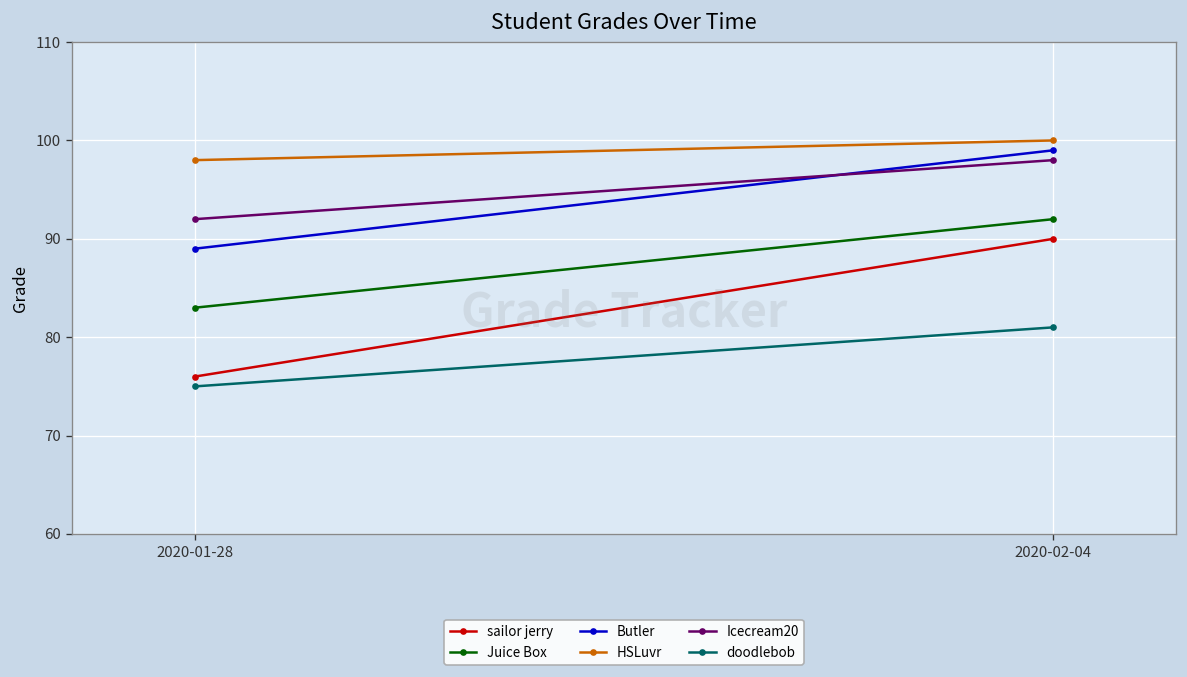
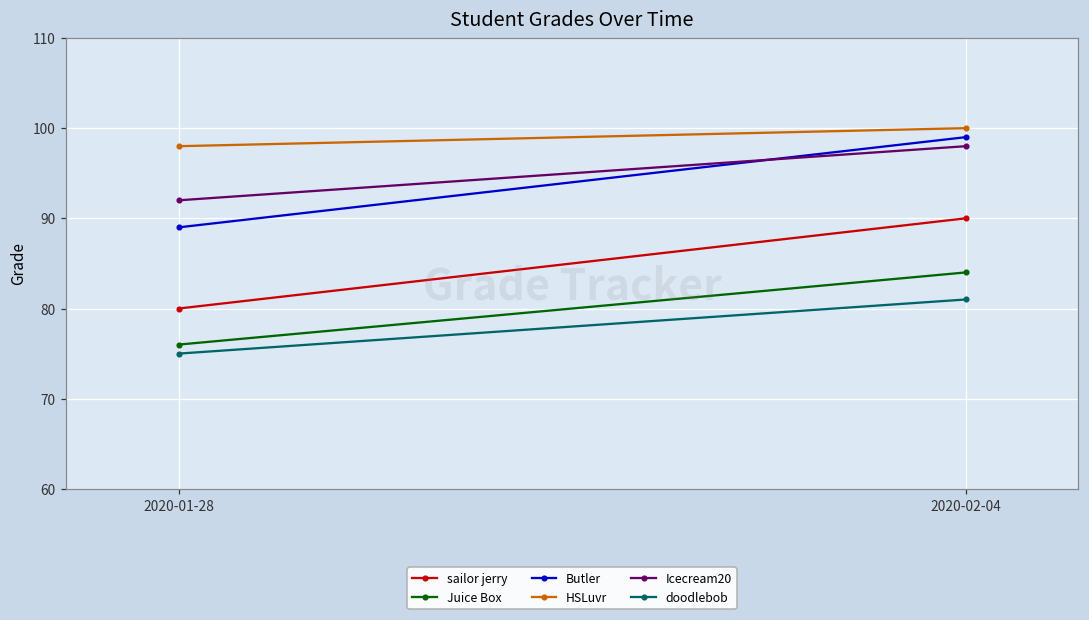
sailor jerry, 2020-01-28: 76 -> 80
Juice Box, 2020-01-28: 83 -> 76
Juice Box, 2020-02-04: 92 -> 84
